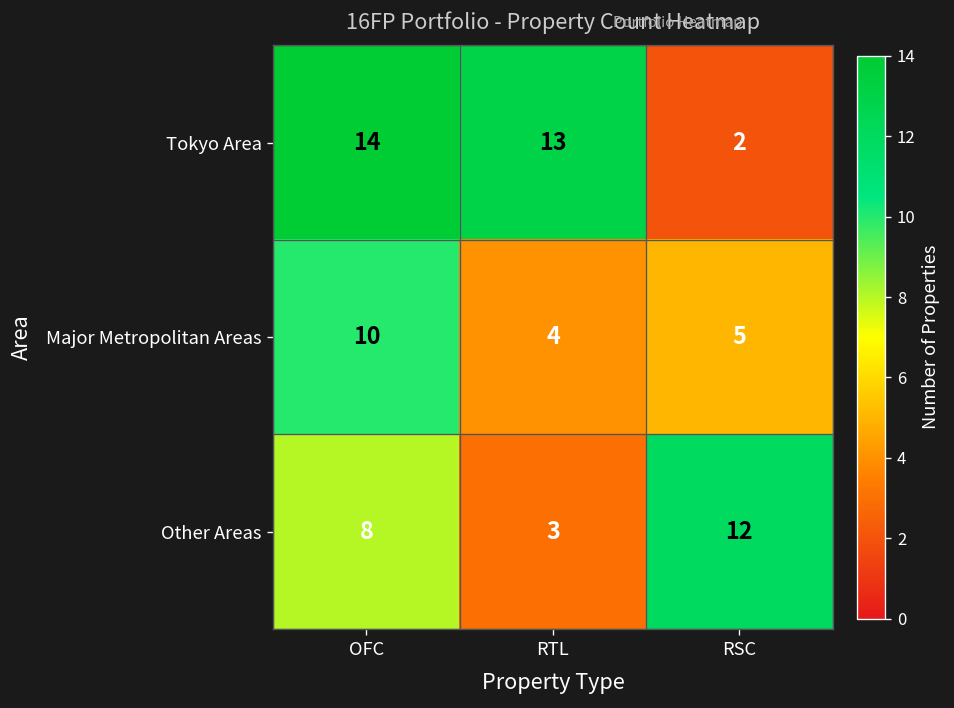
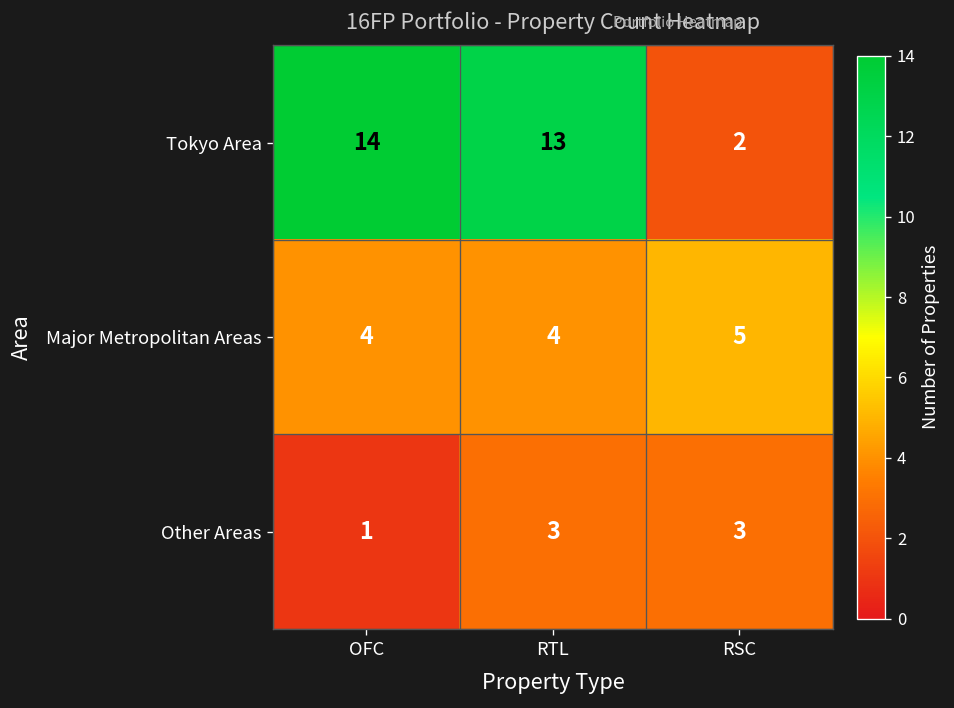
Major Metropolitan Areas, OFC: 10 -> 4
Other Areas, OFC: 8 -> 1
Other Areas, RSC: 12 -> 3
